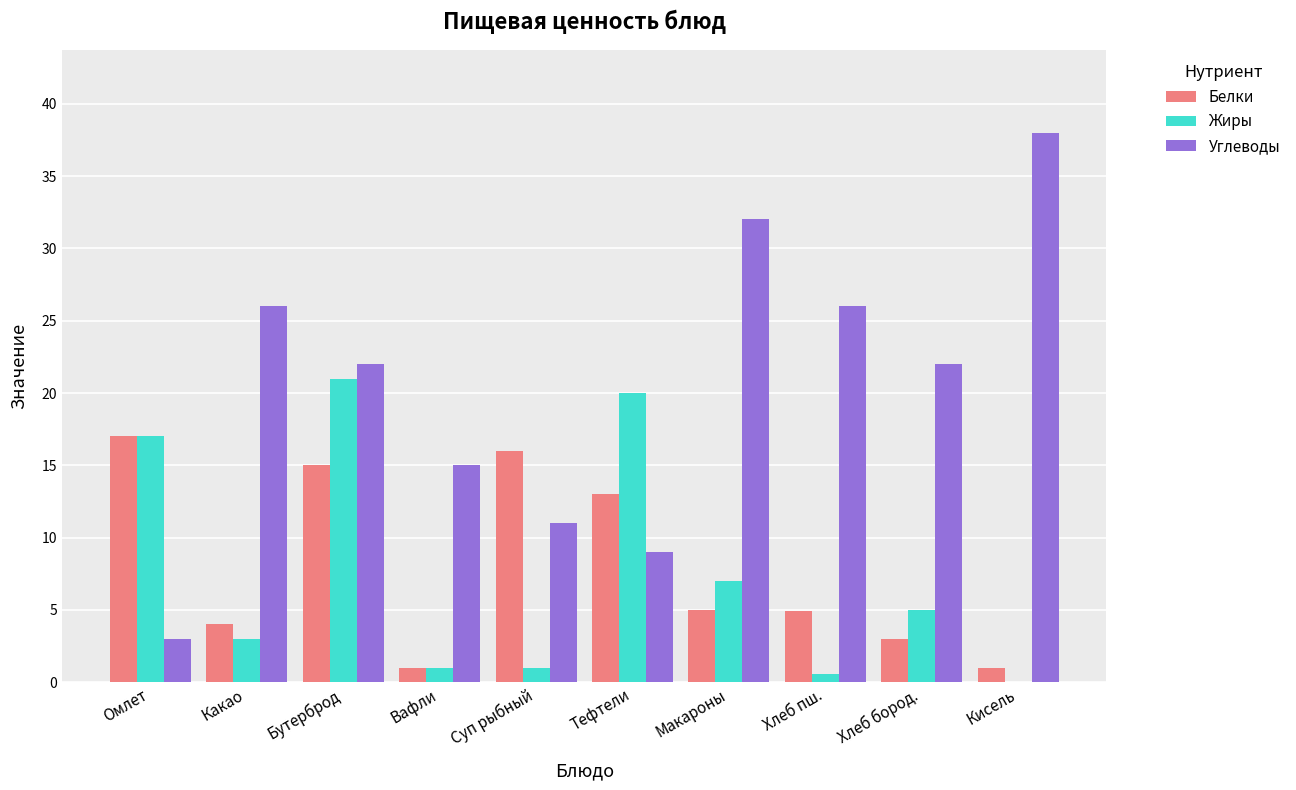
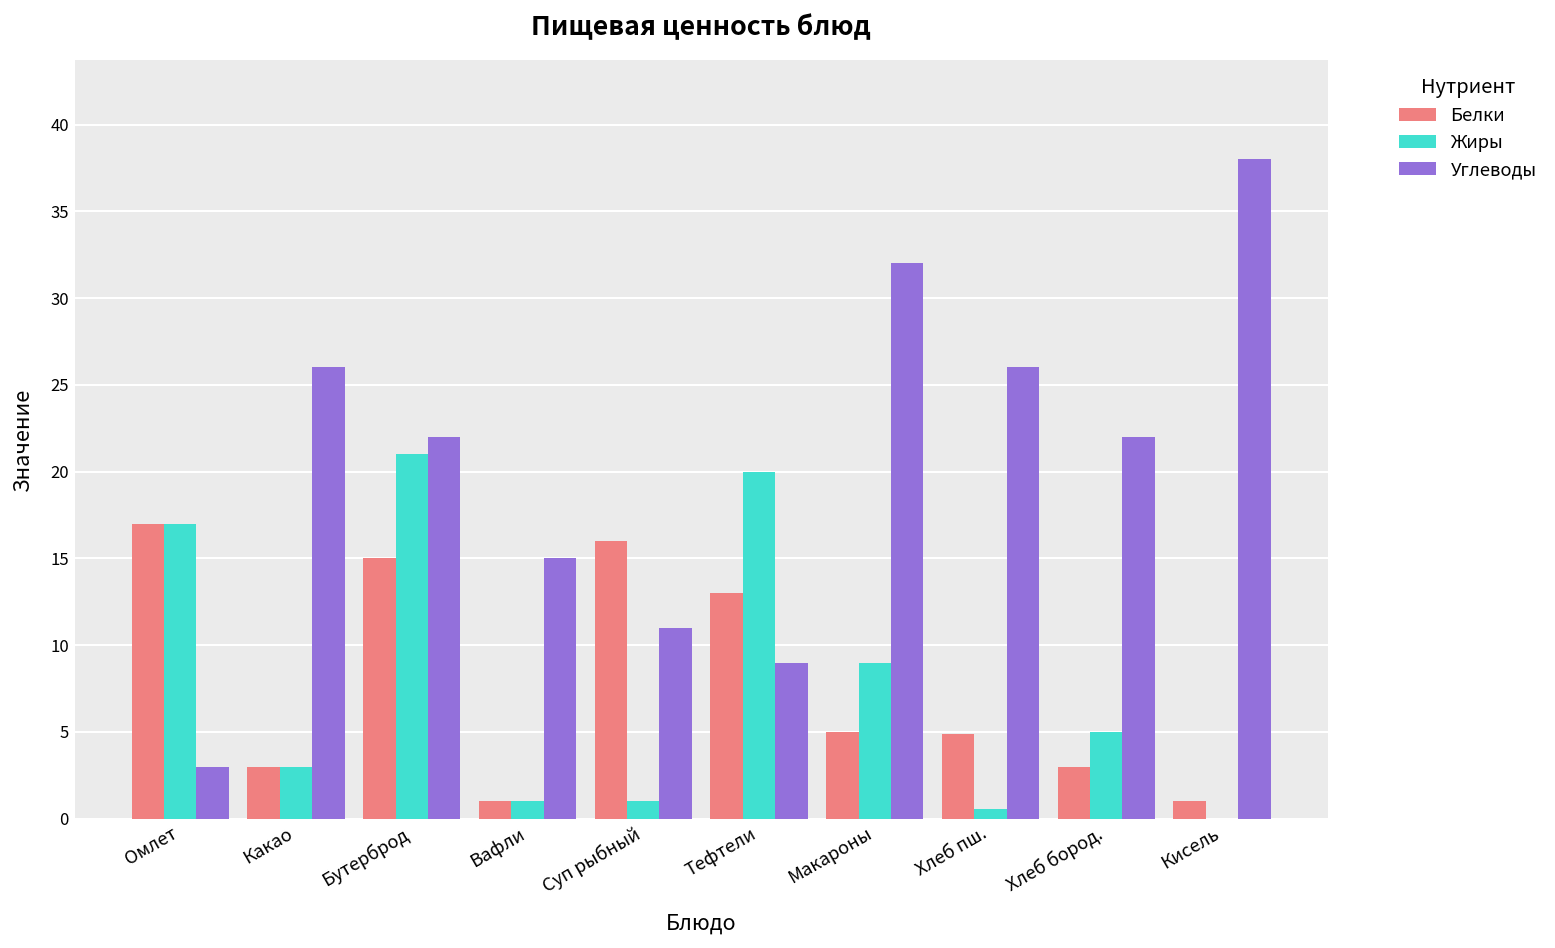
Белки, Какао: 4 -> 3
Жиры, Макароны: 7 -> 9
